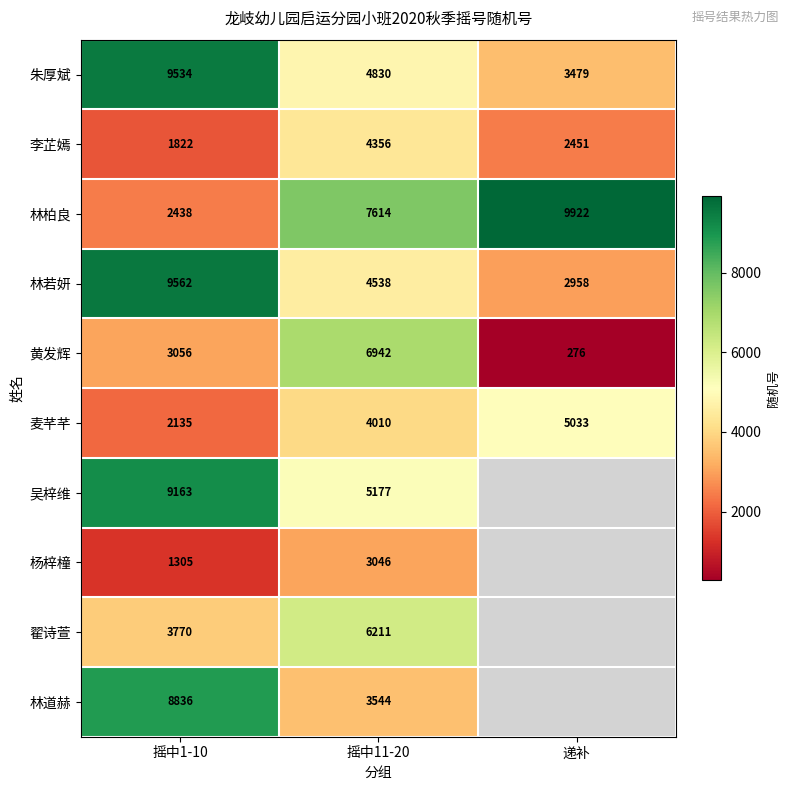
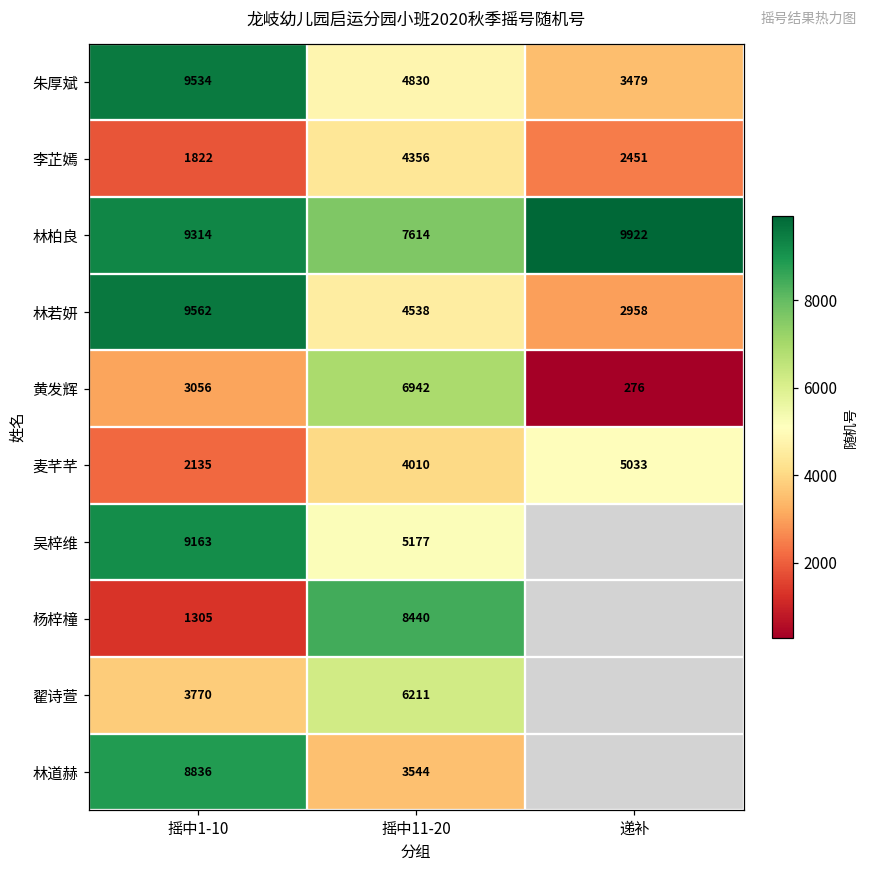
林柏良, 摇中1-10: 2438 -> 9314
杨梓橦, 摇中11-20: 3046 -> 8440
